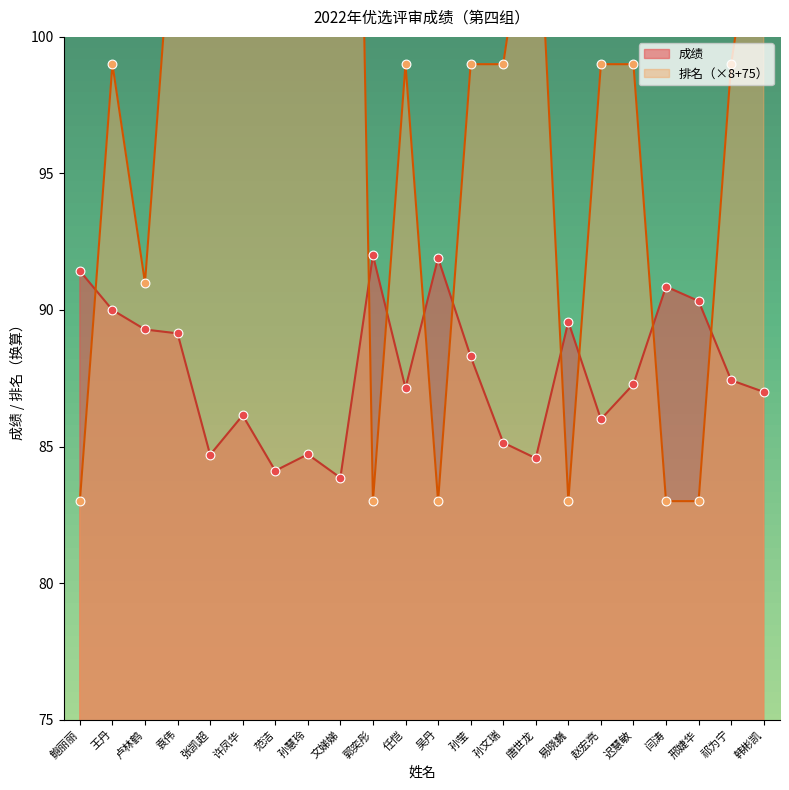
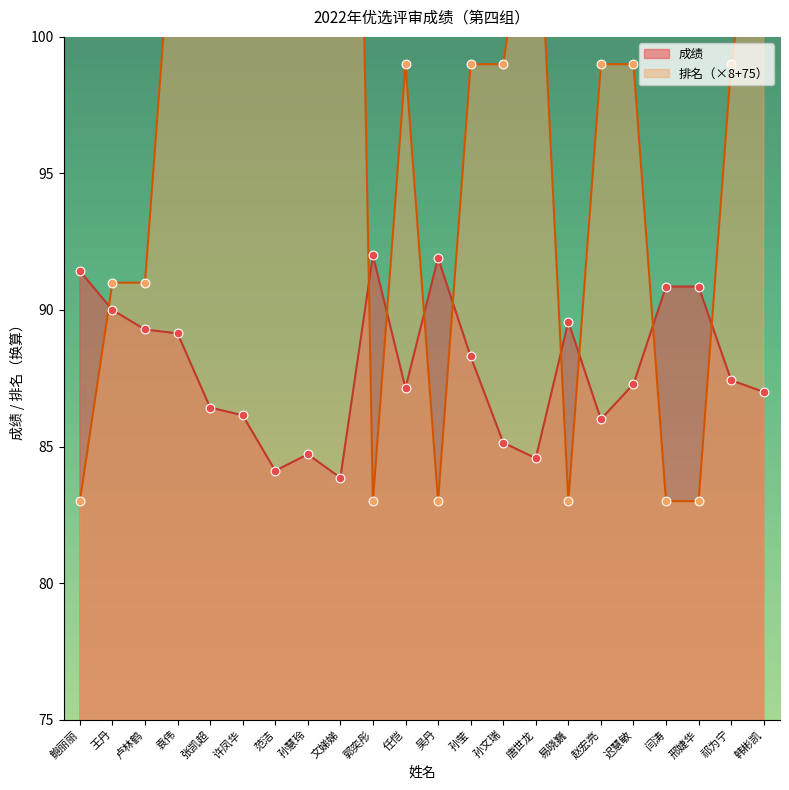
排名（×8+75）, 王丹: 99.0 -> 91.0
成绩, 张凯超: 84.7 -> 86.4
成绩, 邢婕华: 90.3 -> 90.9
